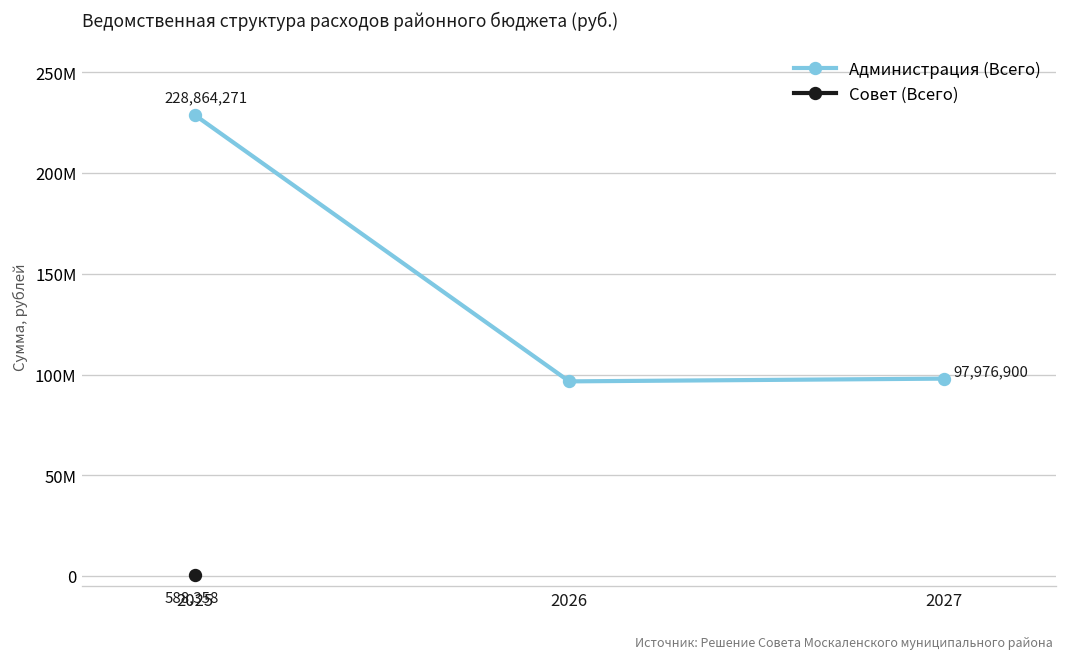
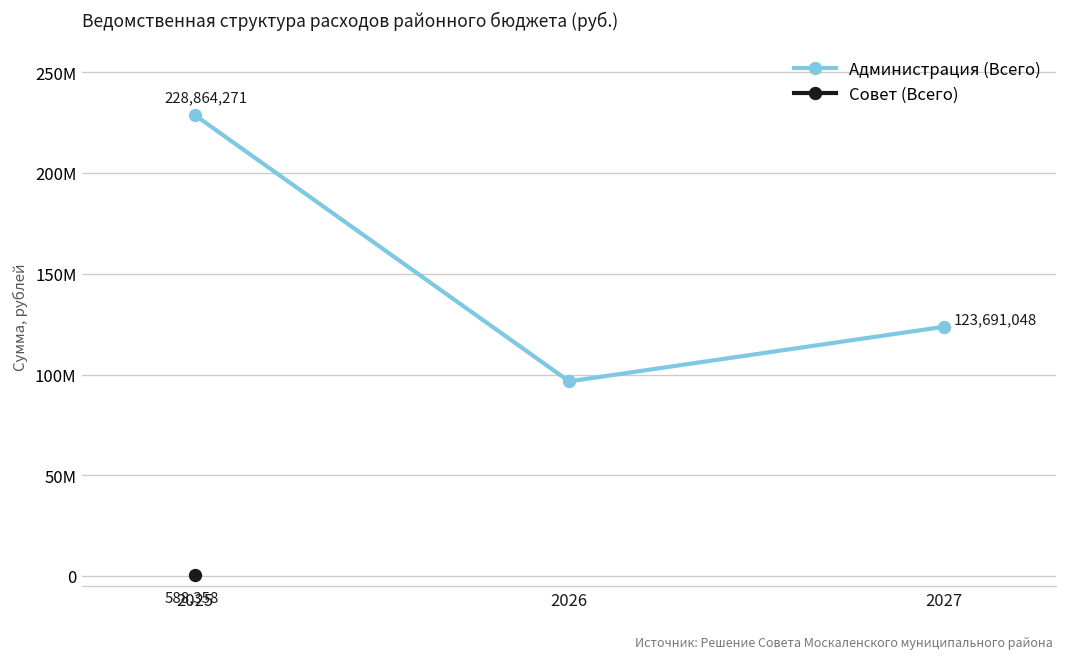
Администрация (Всего), 2027: 97,976,900 -> 123,691,048
